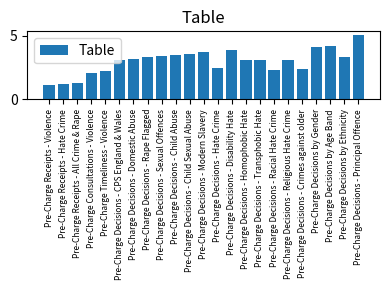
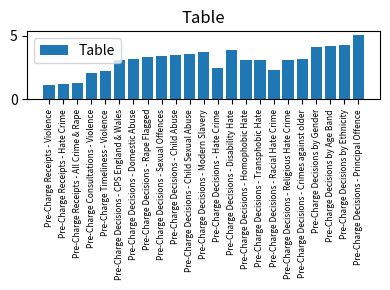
Pre-Charge Decisions - Crimes against older: 2.4 -> 3.1
Pre-Charge Decisions by Ethnicity: 3.3 -> 4.3
